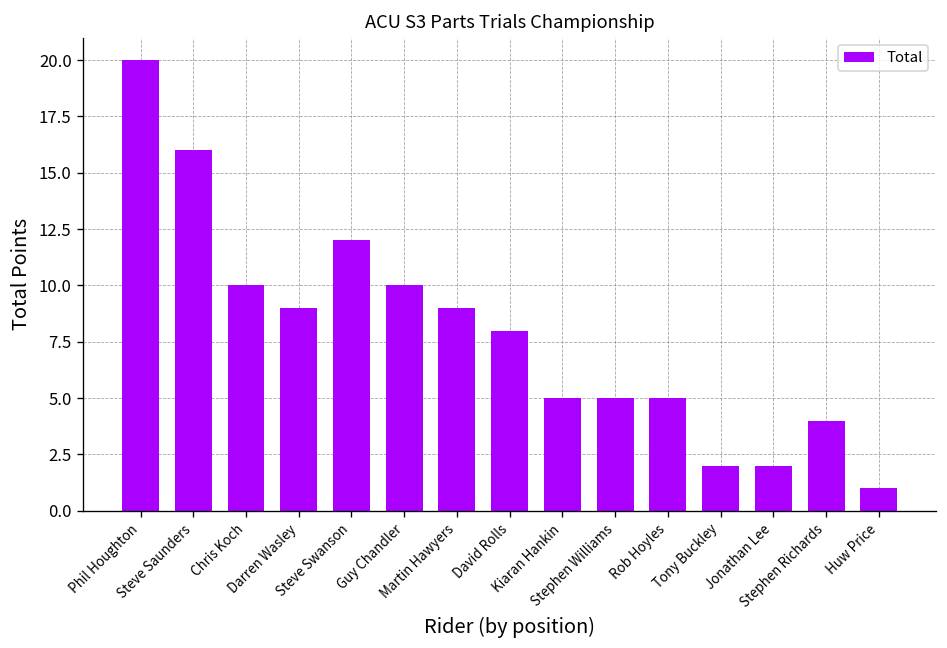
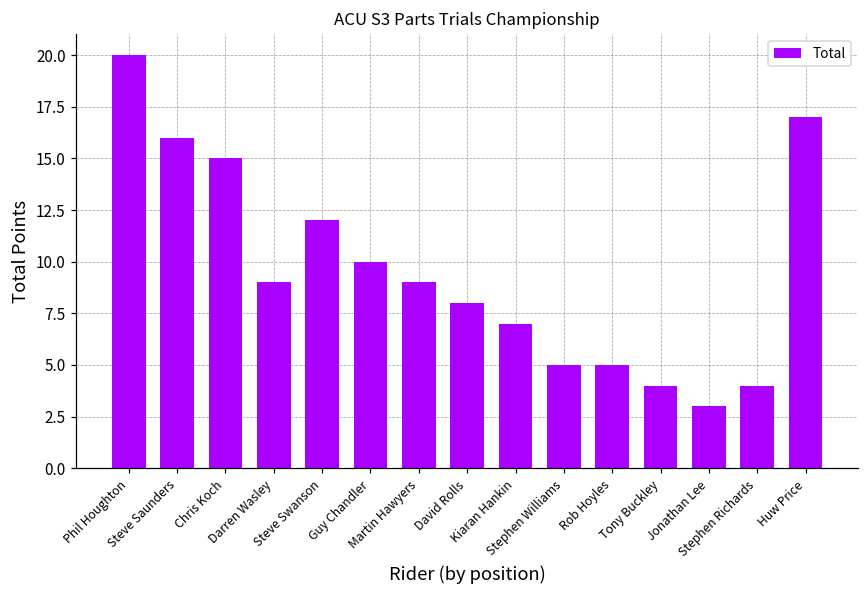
Chris Koch: 10 -> 15
Kiaran Hankin: 5 -> 7
Tony Buckley: 2 -> 4
Jonathan Lee: 2 -> 3
Huw Price: 1 -> 17
